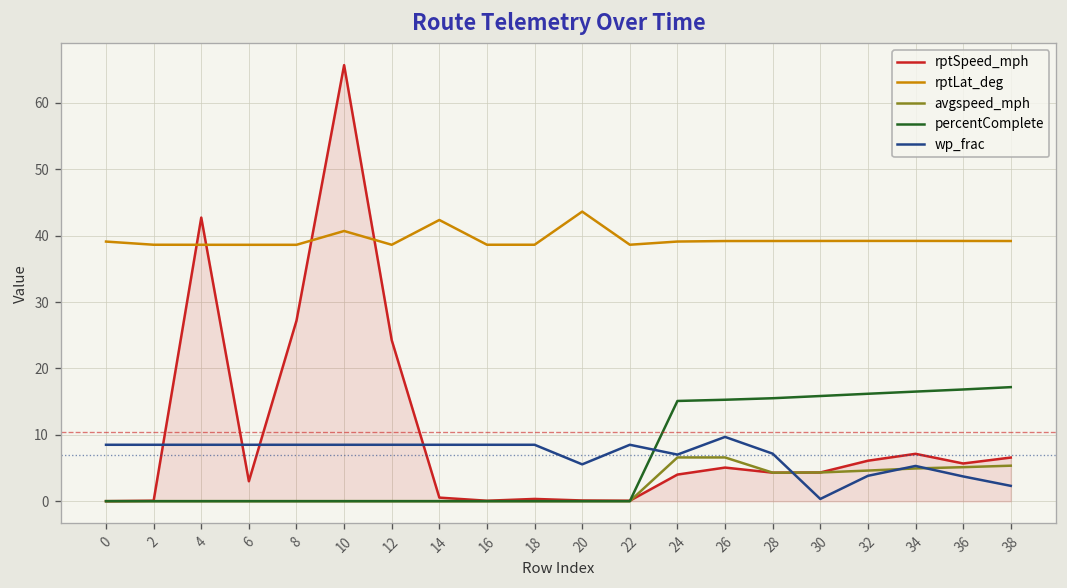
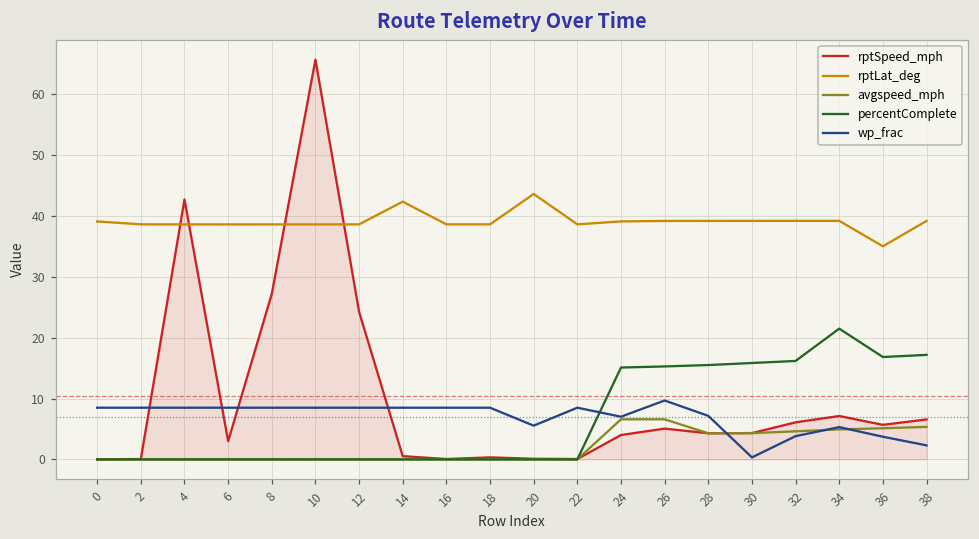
rptLat_deg, 10: 41 -> 39
percentComplete, 34: 17 -> 21
rptLat_deg, 36: 39 -> 35
